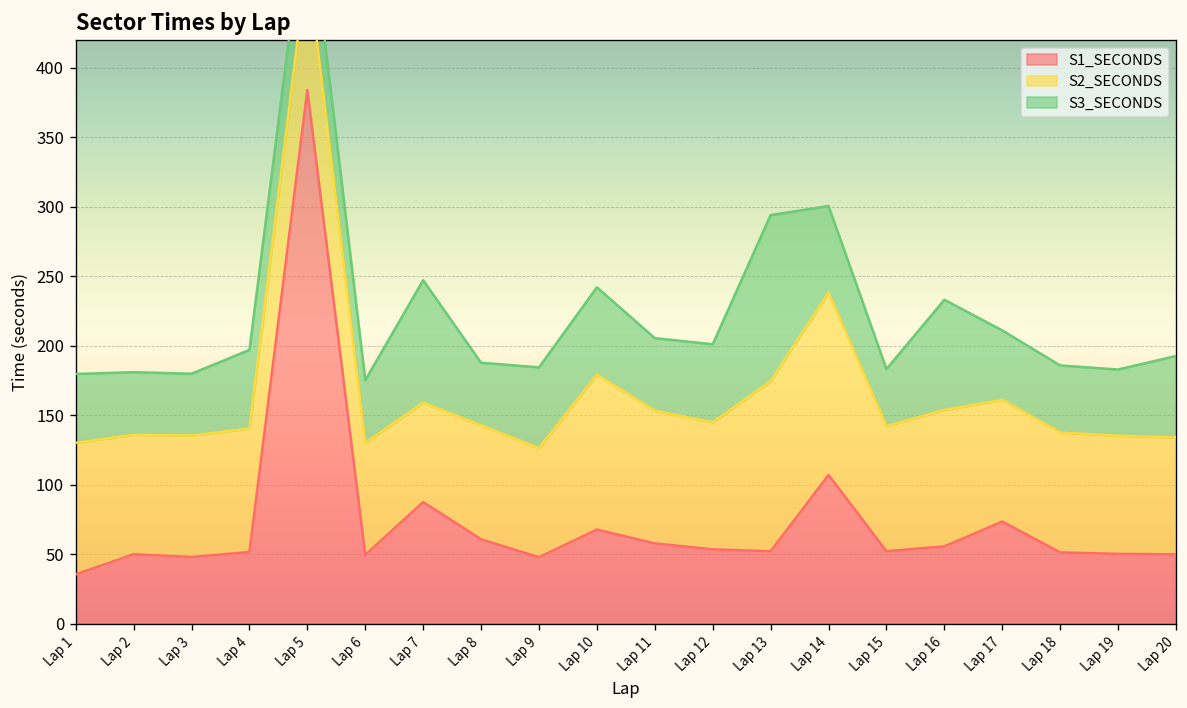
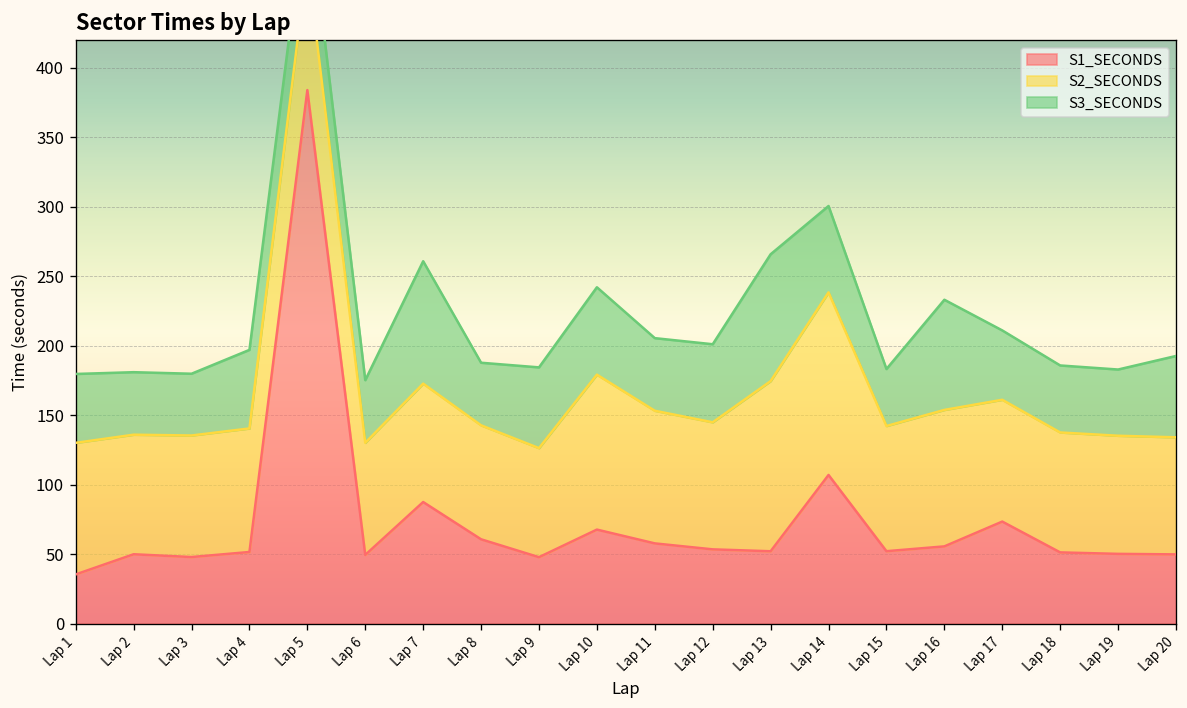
S2_SECONDS, Lap 7: 72 -> 85
S3_SECONDS, Lap 13: 119 -> 91
